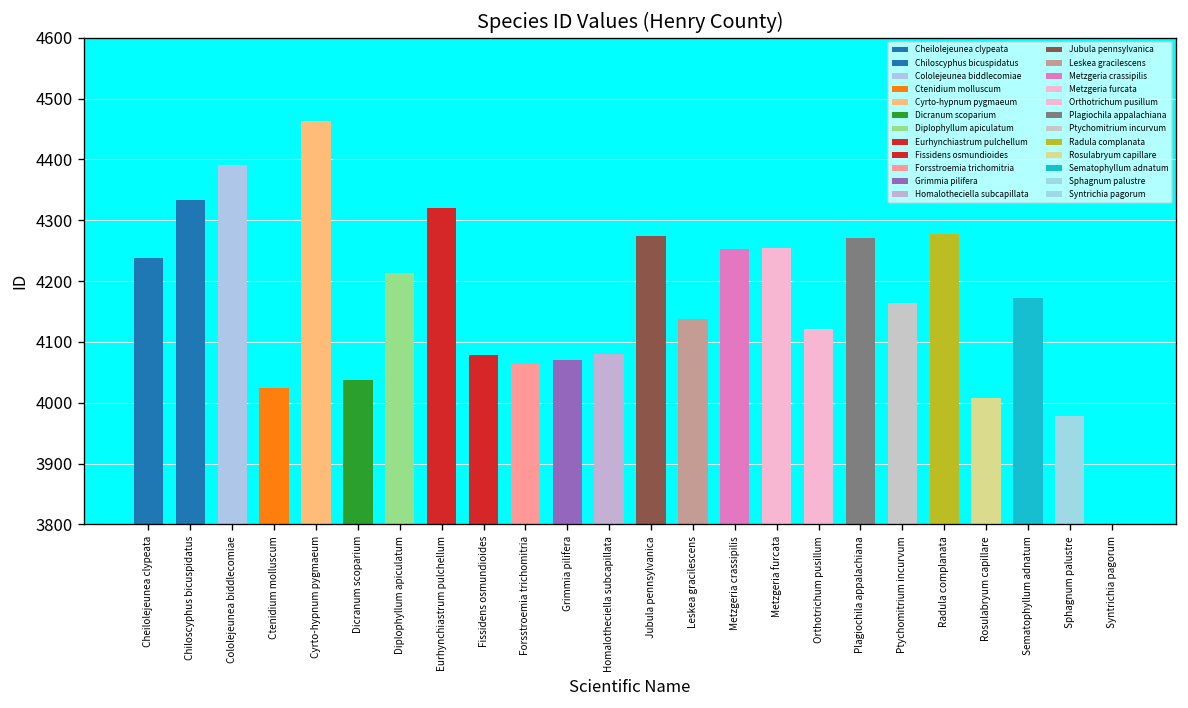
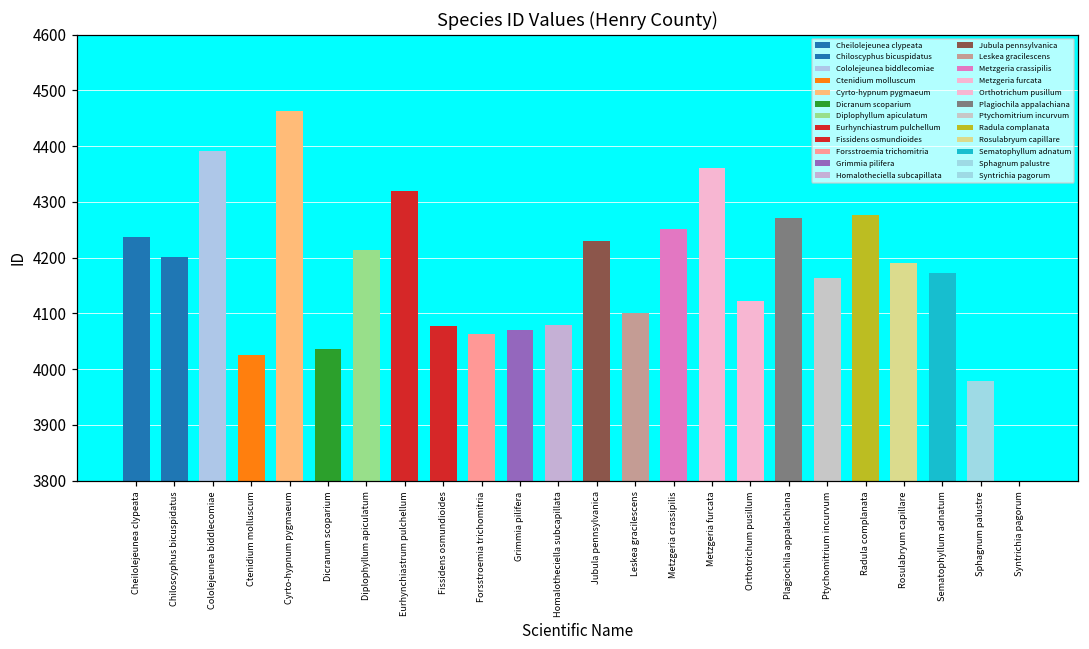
Chiloscyphus bicuspidatus: 4330 -> 4200
Jubula pennsylvanica: 4270 -> 4230
Leskea gracilescens: 4140 -> 4100
Metzgeria furcata: 4250 -> 4360
Rosulabryum capillare: 4010 -> 4190
